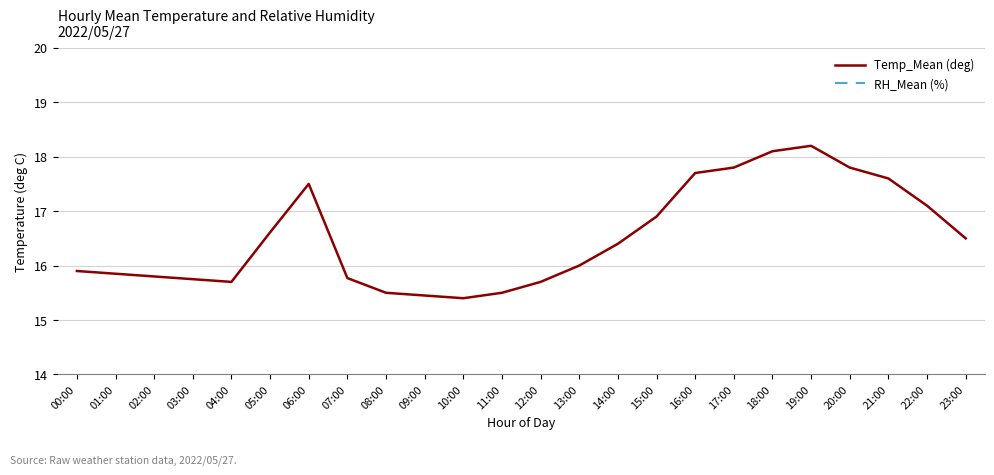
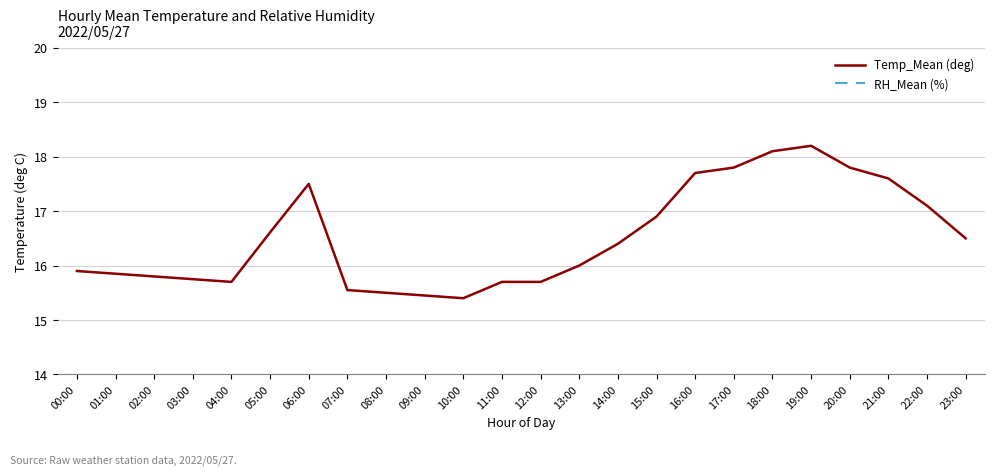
Temp_Mean (deg), 07:00: 15.8 -> 15.6
Temp_Mean (deg), 11:00: 15.5 -> 15.7
